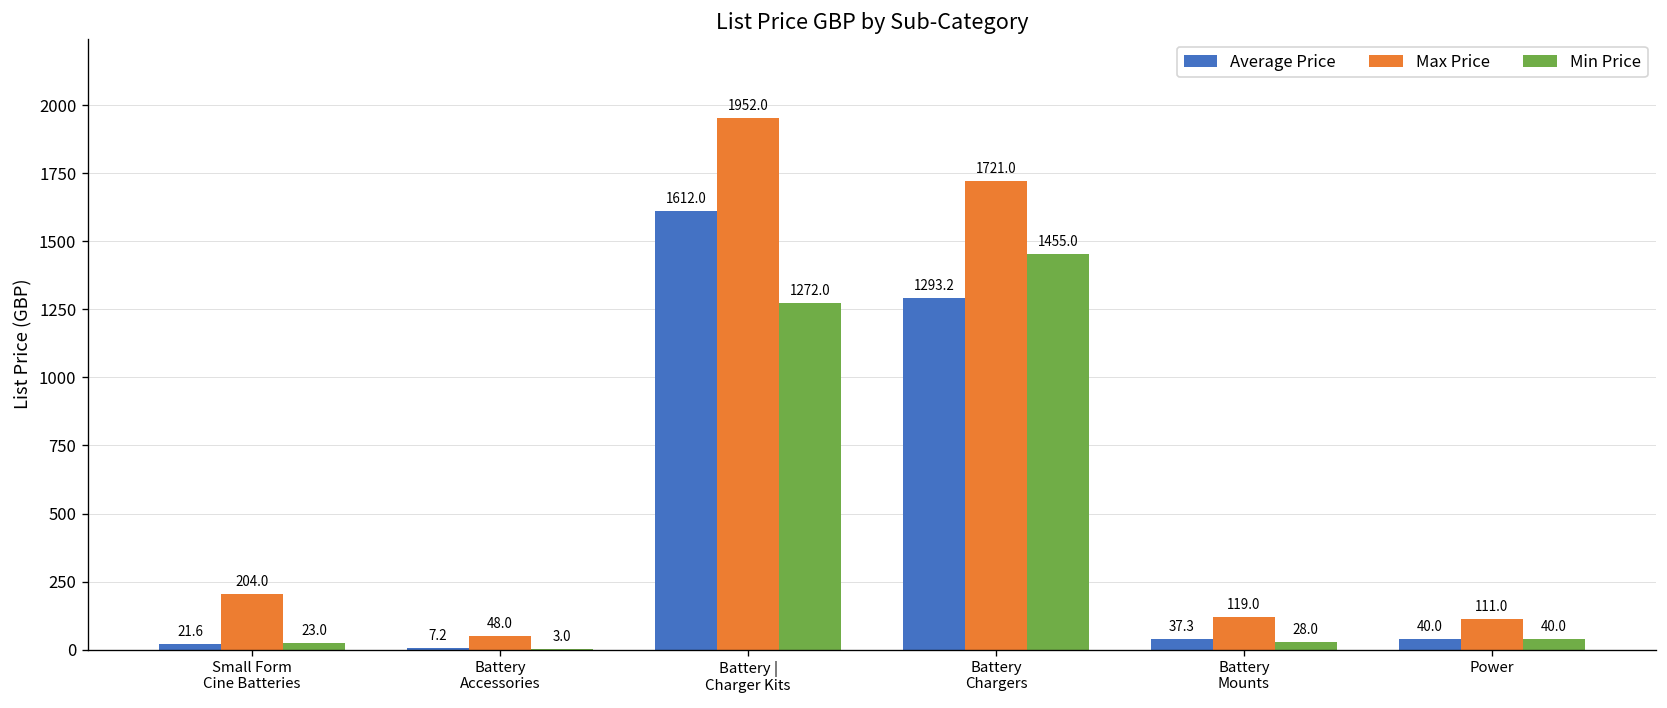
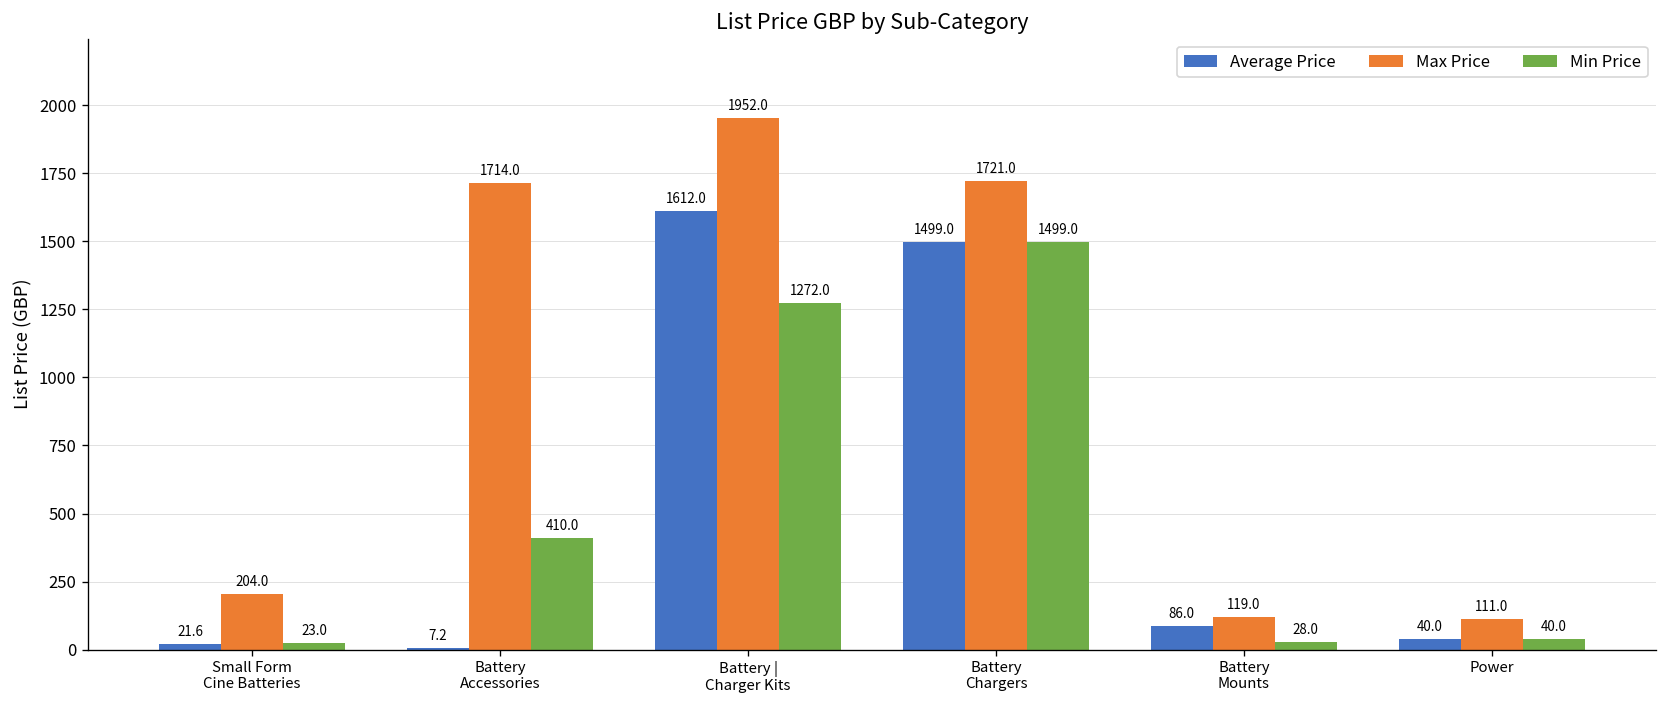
Max Price, Battery Accessories: 48.0 -> 1714.0
Min Price, Battery Accessories: 3.0 -> 410.0
Average Price, Battery Chargers: 1293.2 -> 1499.0
Min Price, Battery Chargers: 1455.0 -> 1499.0
Average Price, Battery Mounts: 37.3 -> 86.0
